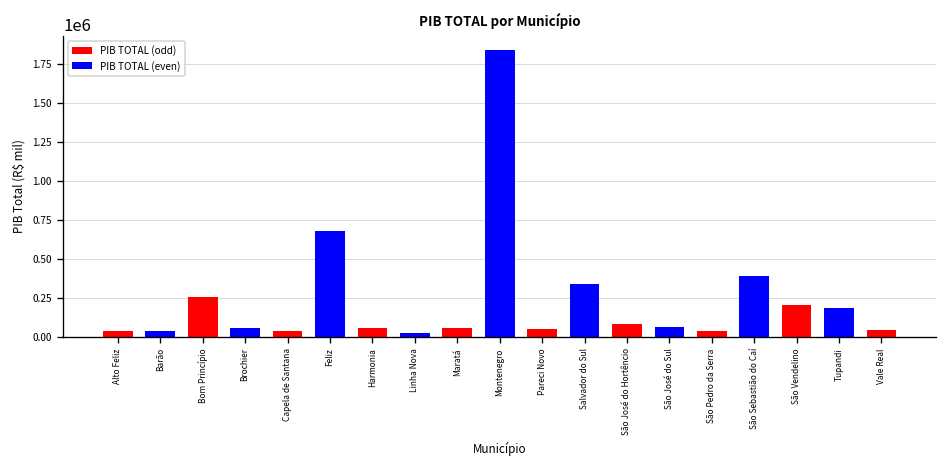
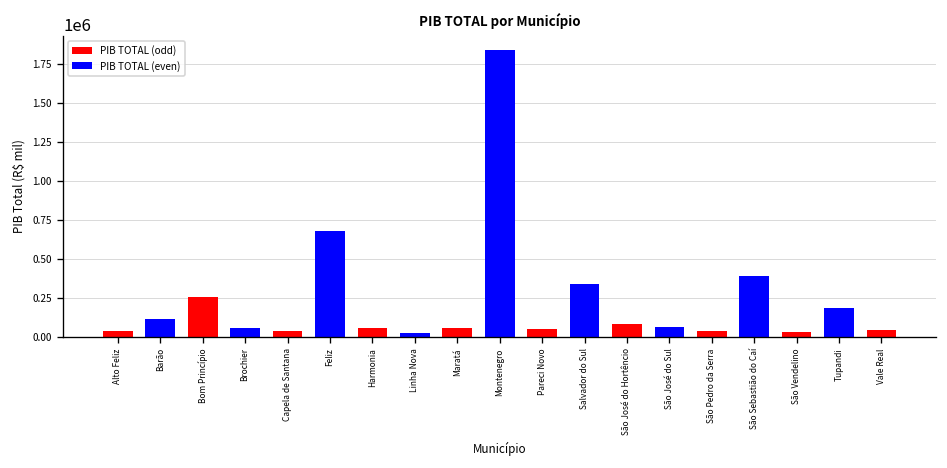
Barão: 40000 -> 110000
São Vendelino: 200000 -> 30000
